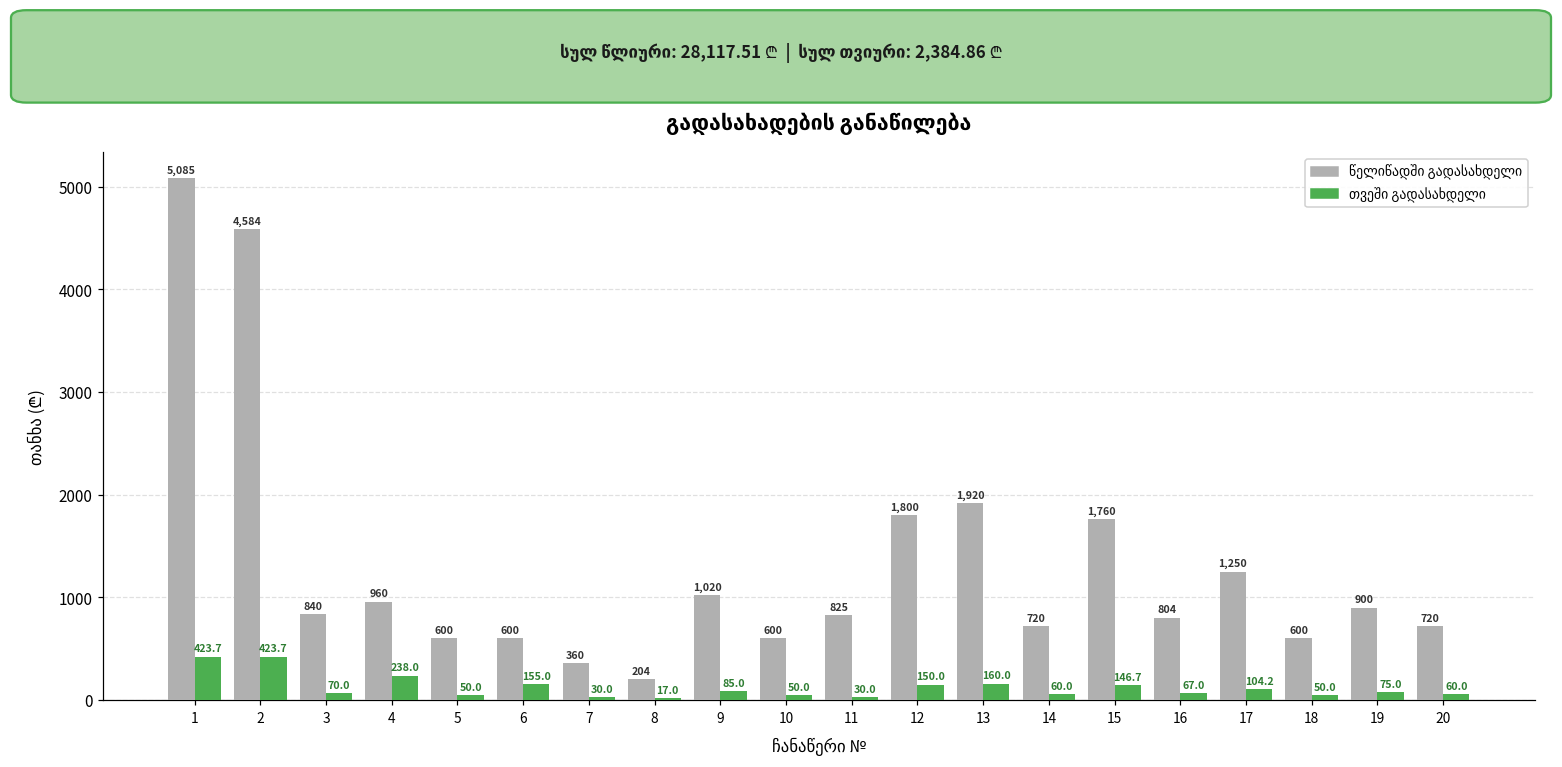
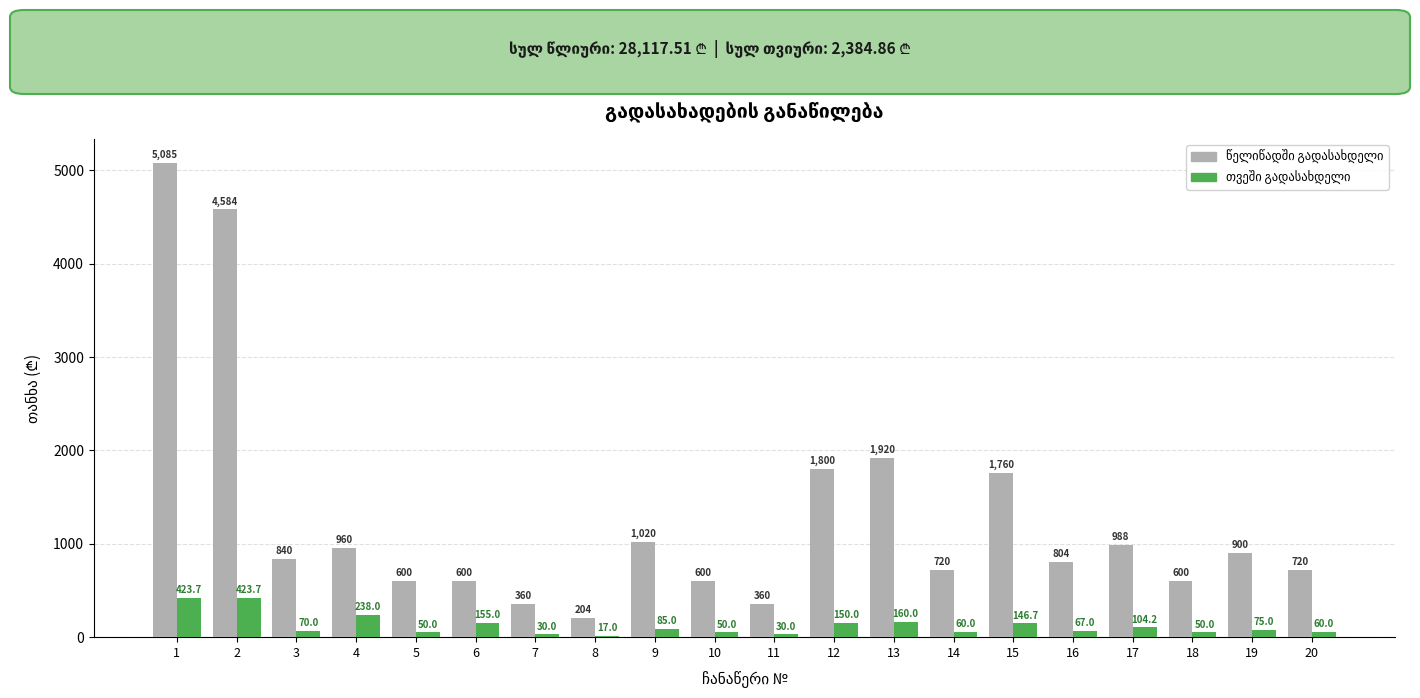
წელიწადში გადასახდელი, 11: 825 -> 360
წელიწადში გადასახდელი, 17: 1,250 -> 988
